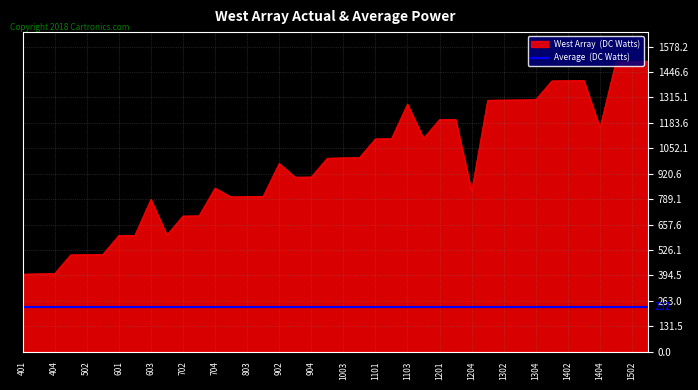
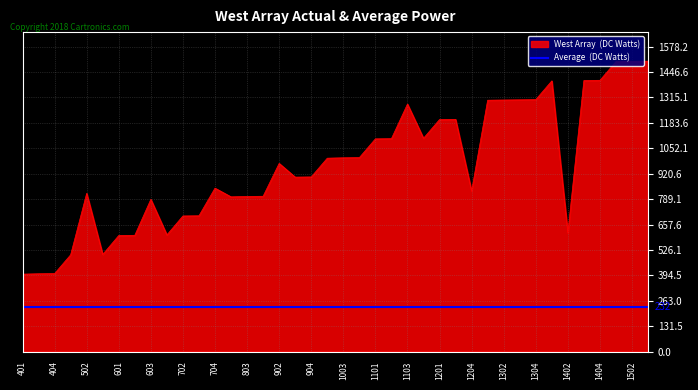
502: 500 -> 820
1402: 1400 -> 620
1404: 1160 -> 1400
